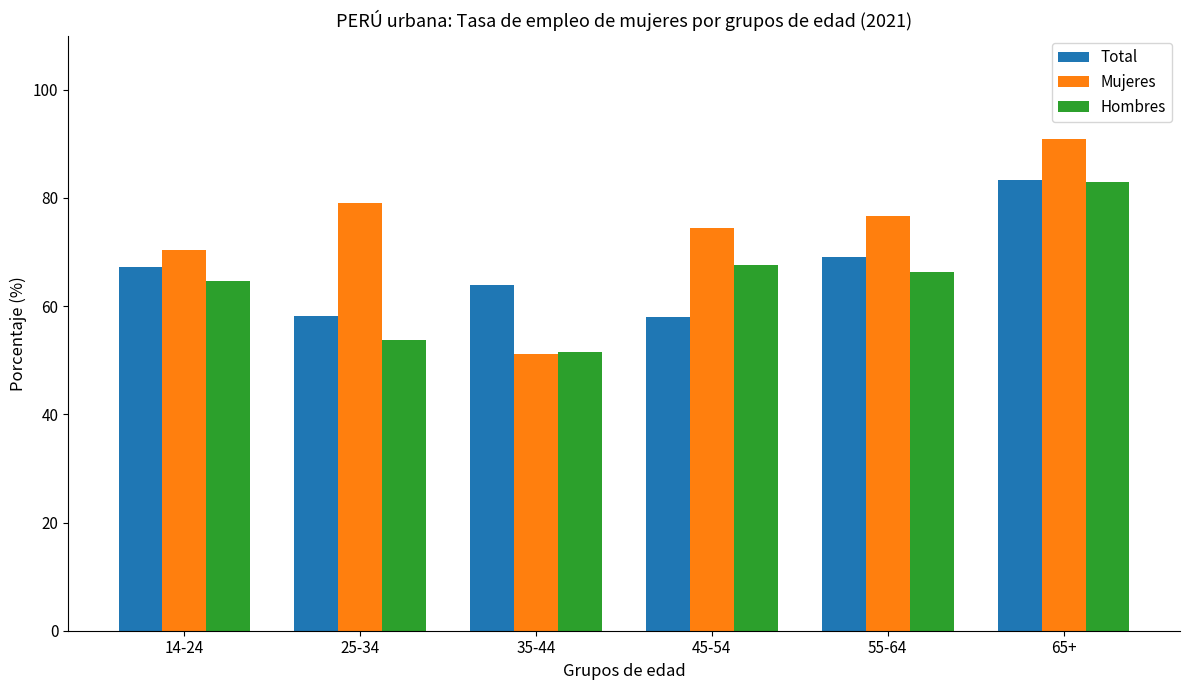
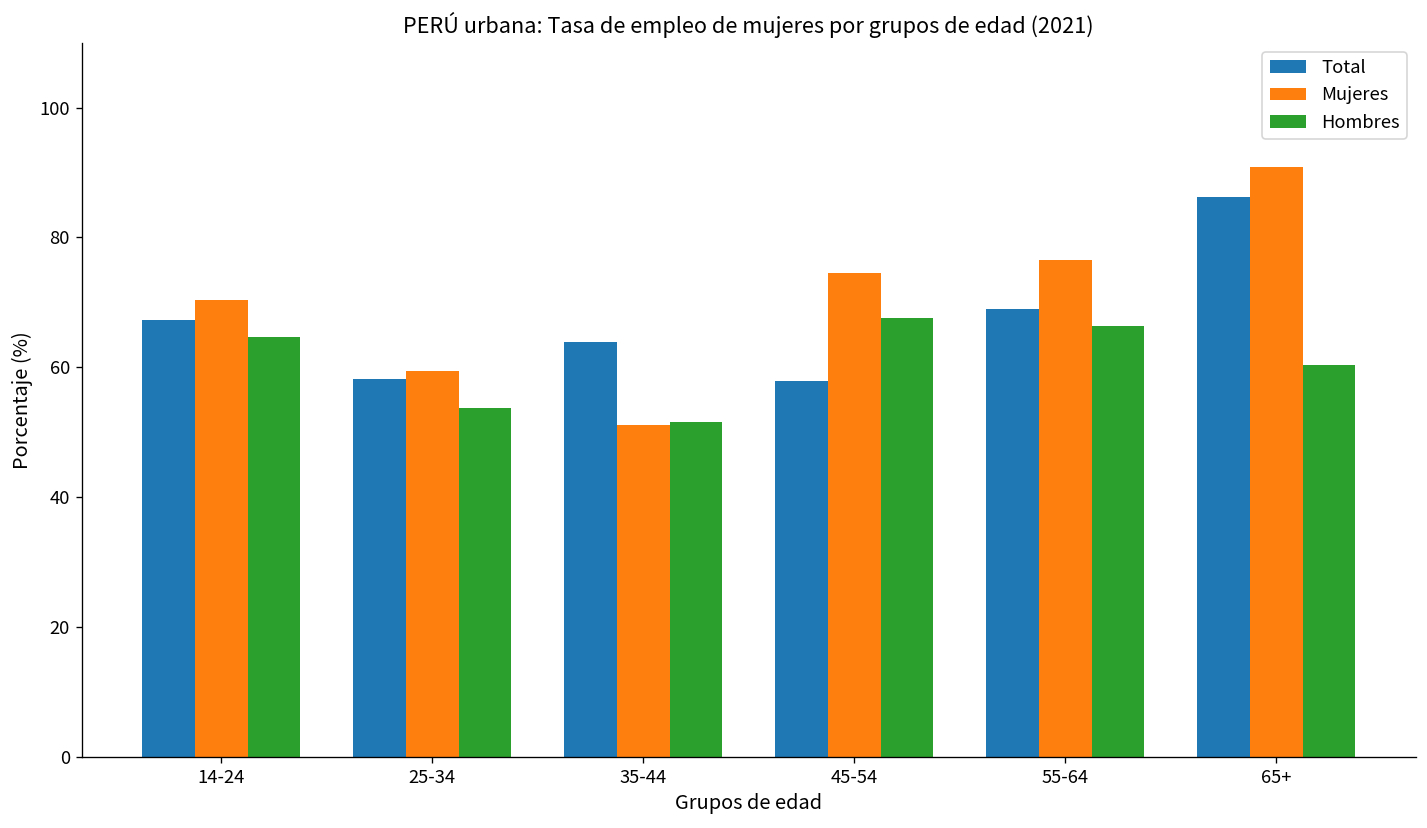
Mujeres, 25-34: 79 -> 59
Total, 65+: 83 -> 86
Hombres, 65+: 83 -> 60
